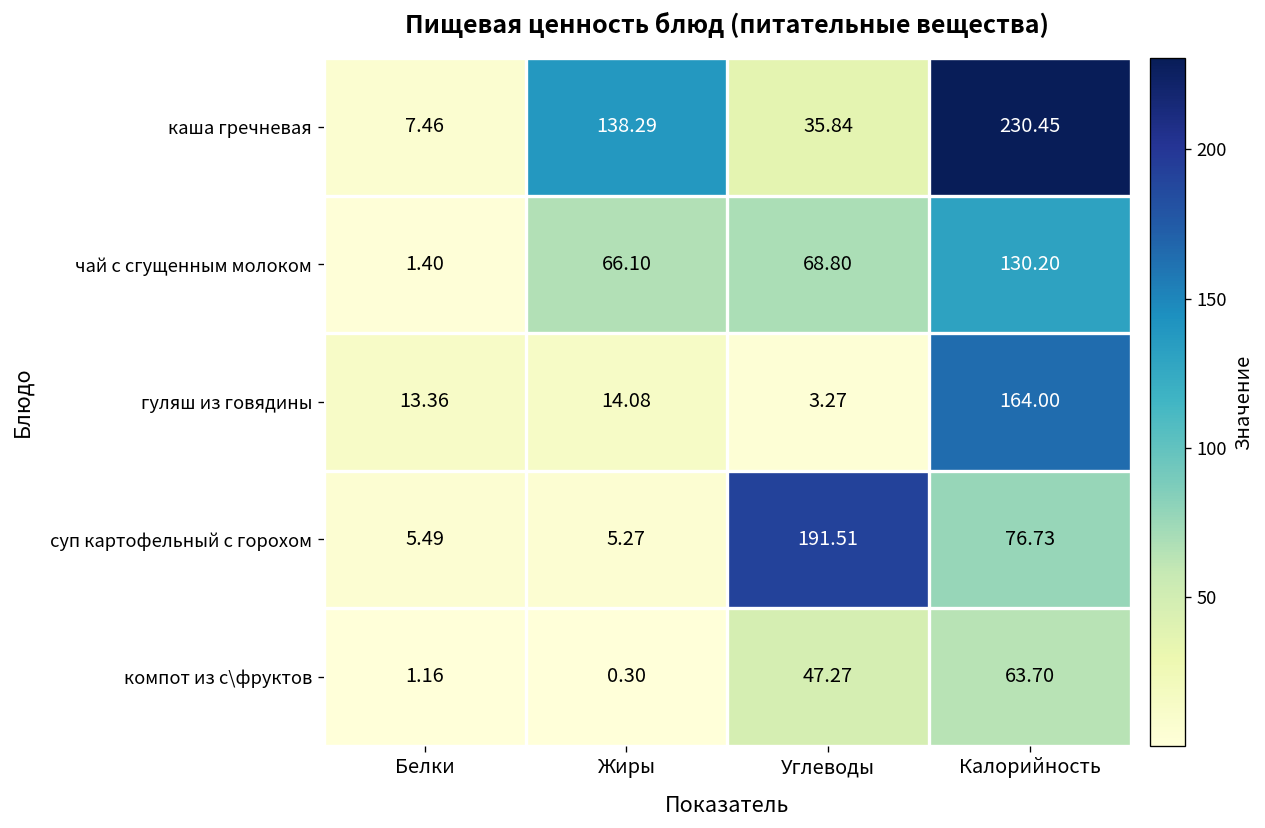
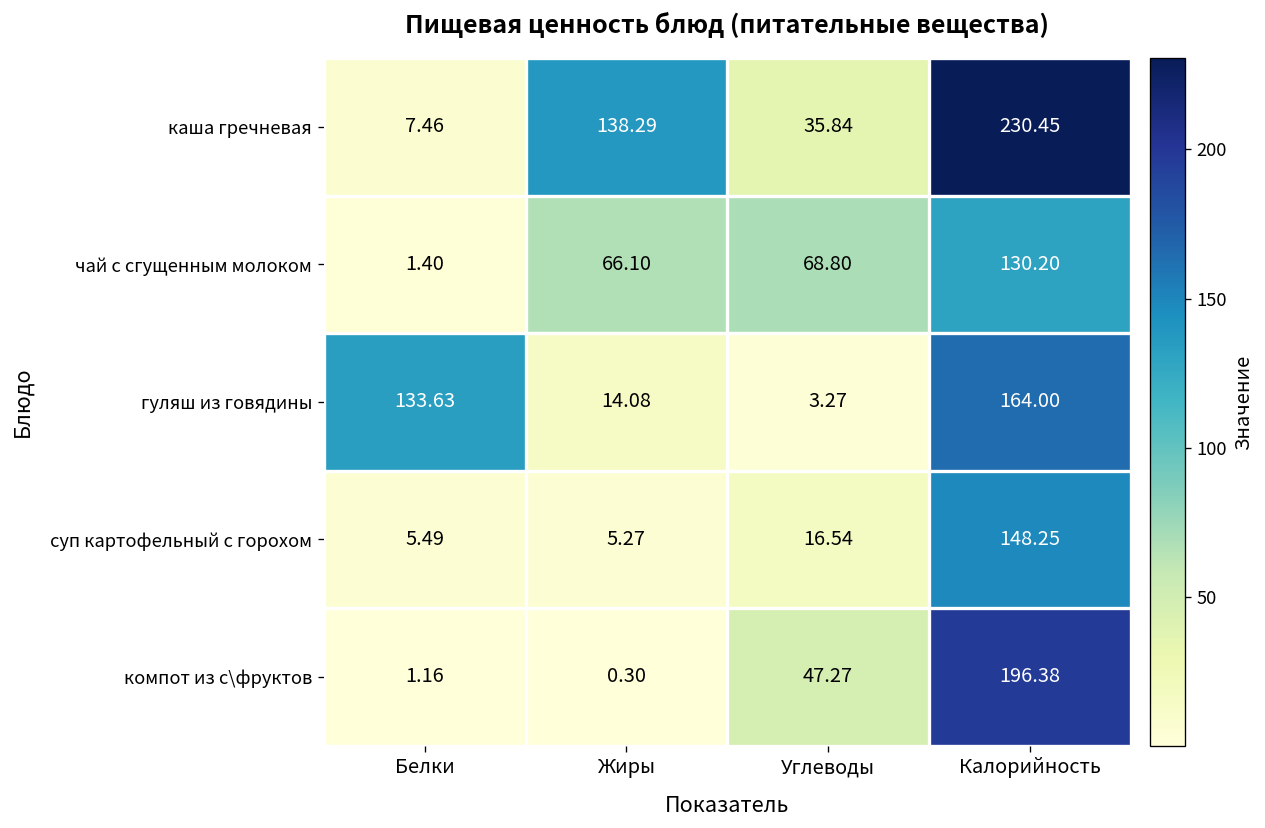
гуляш из говядины, Белки: 13.36 -> 133.63
суп картофельный с горохом, Углеводы: 191.51 -> 16.54
суп картофельный с горохом, Калорийность: 76.73 -> 148.25
компот из с\фруктов, Калорийность: 63.70 -> 196.38
